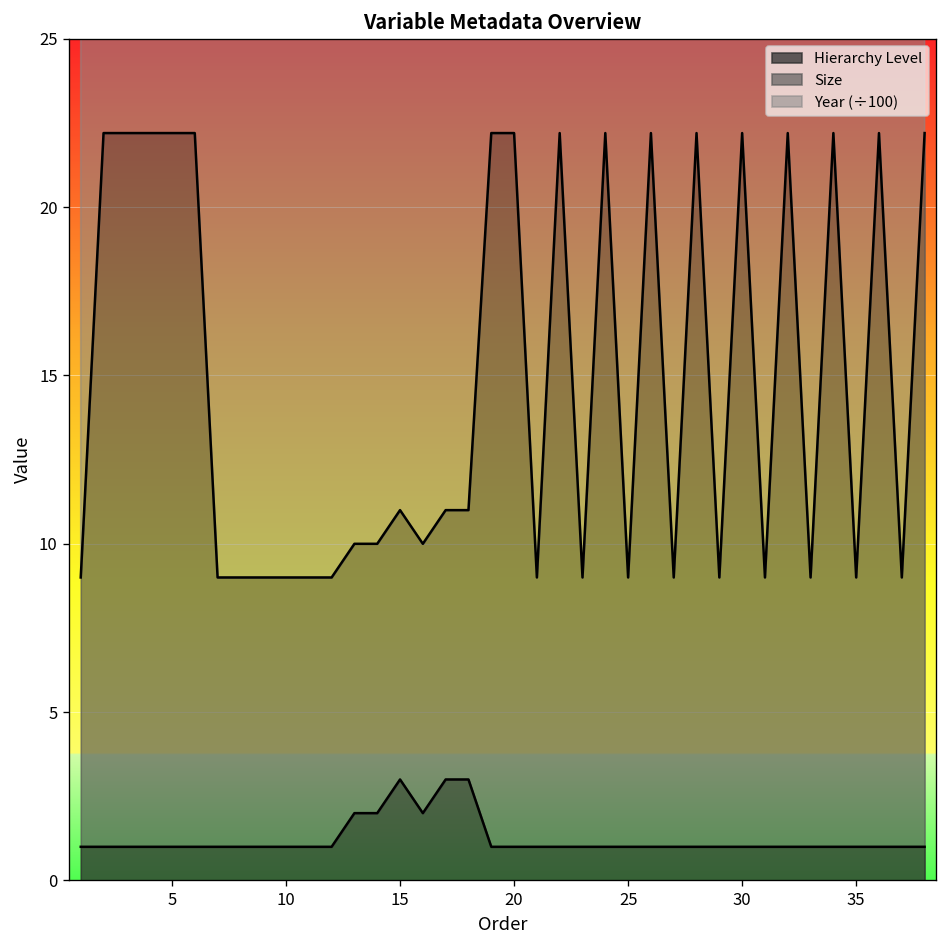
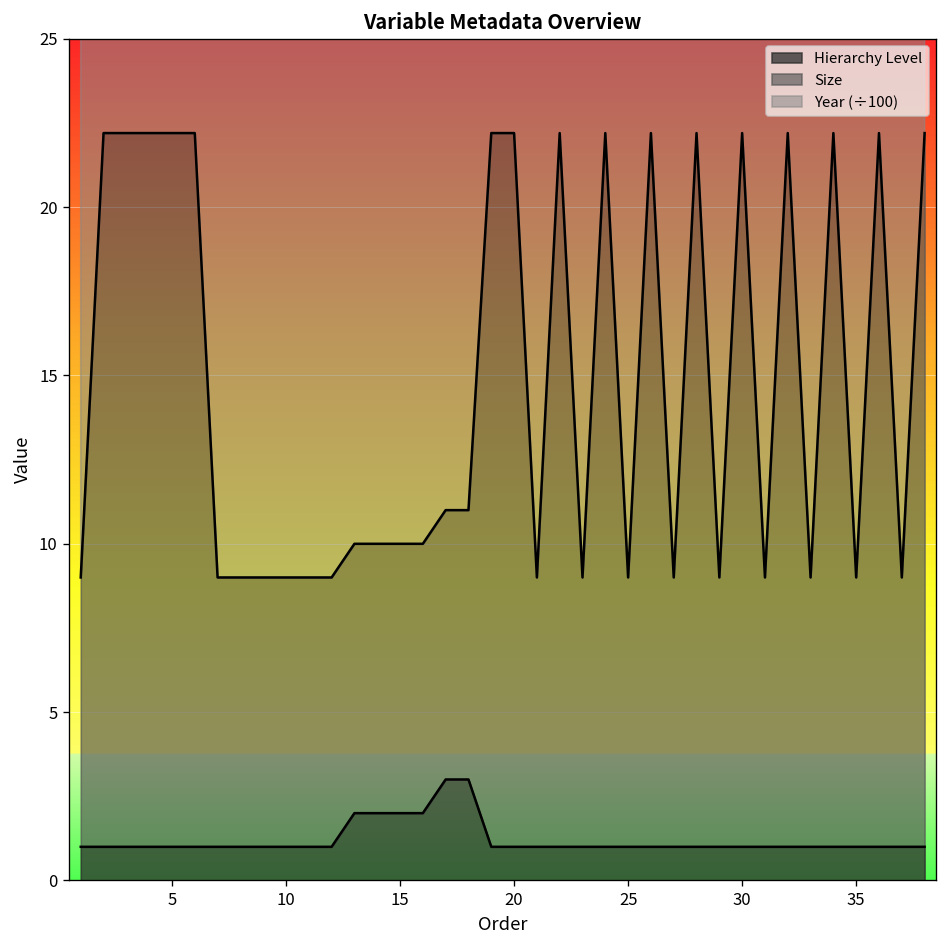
Hierarchy Level, 15: 3 -> 2
